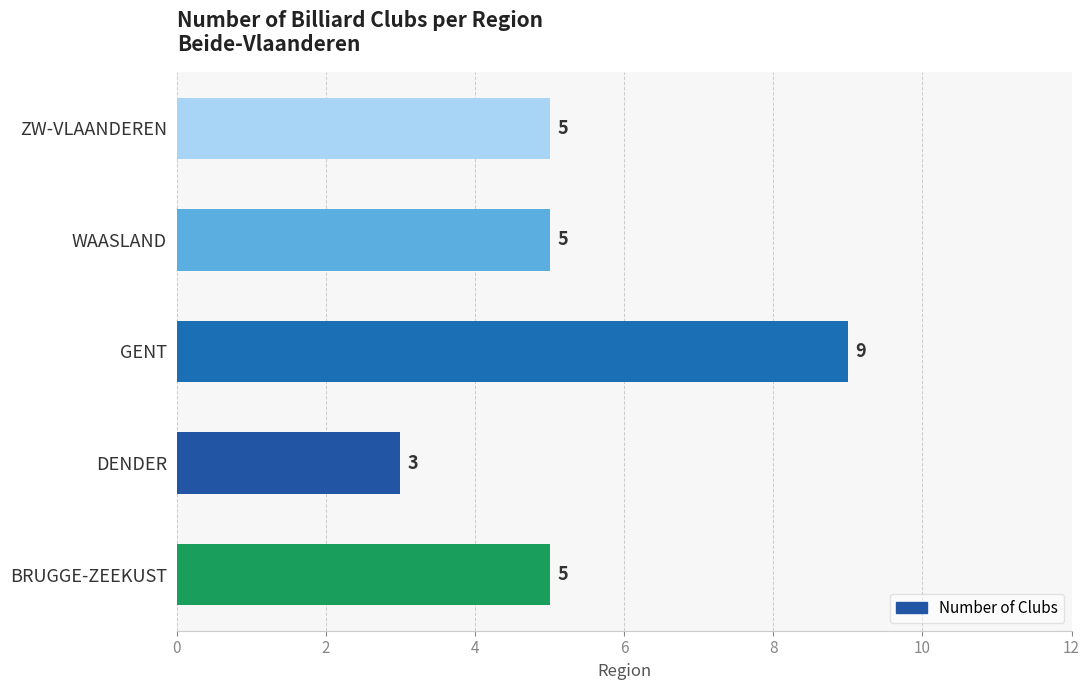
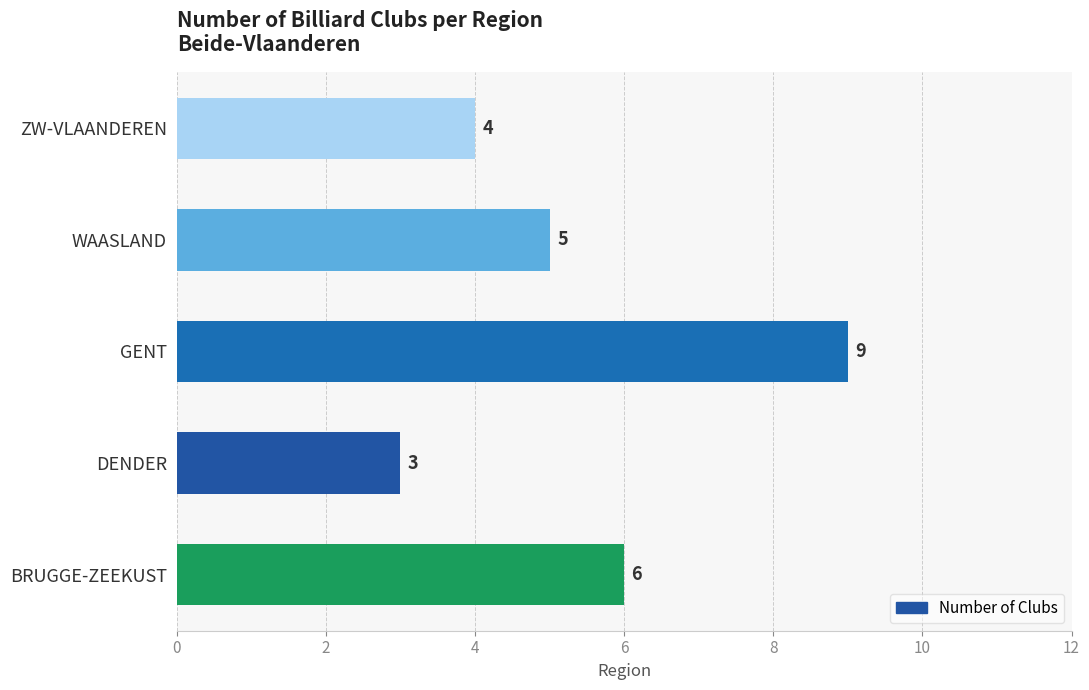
ZW-VLAANDEREN: 5 -> 4
BRUGGE-ZEEKUST: 5 -> 6
